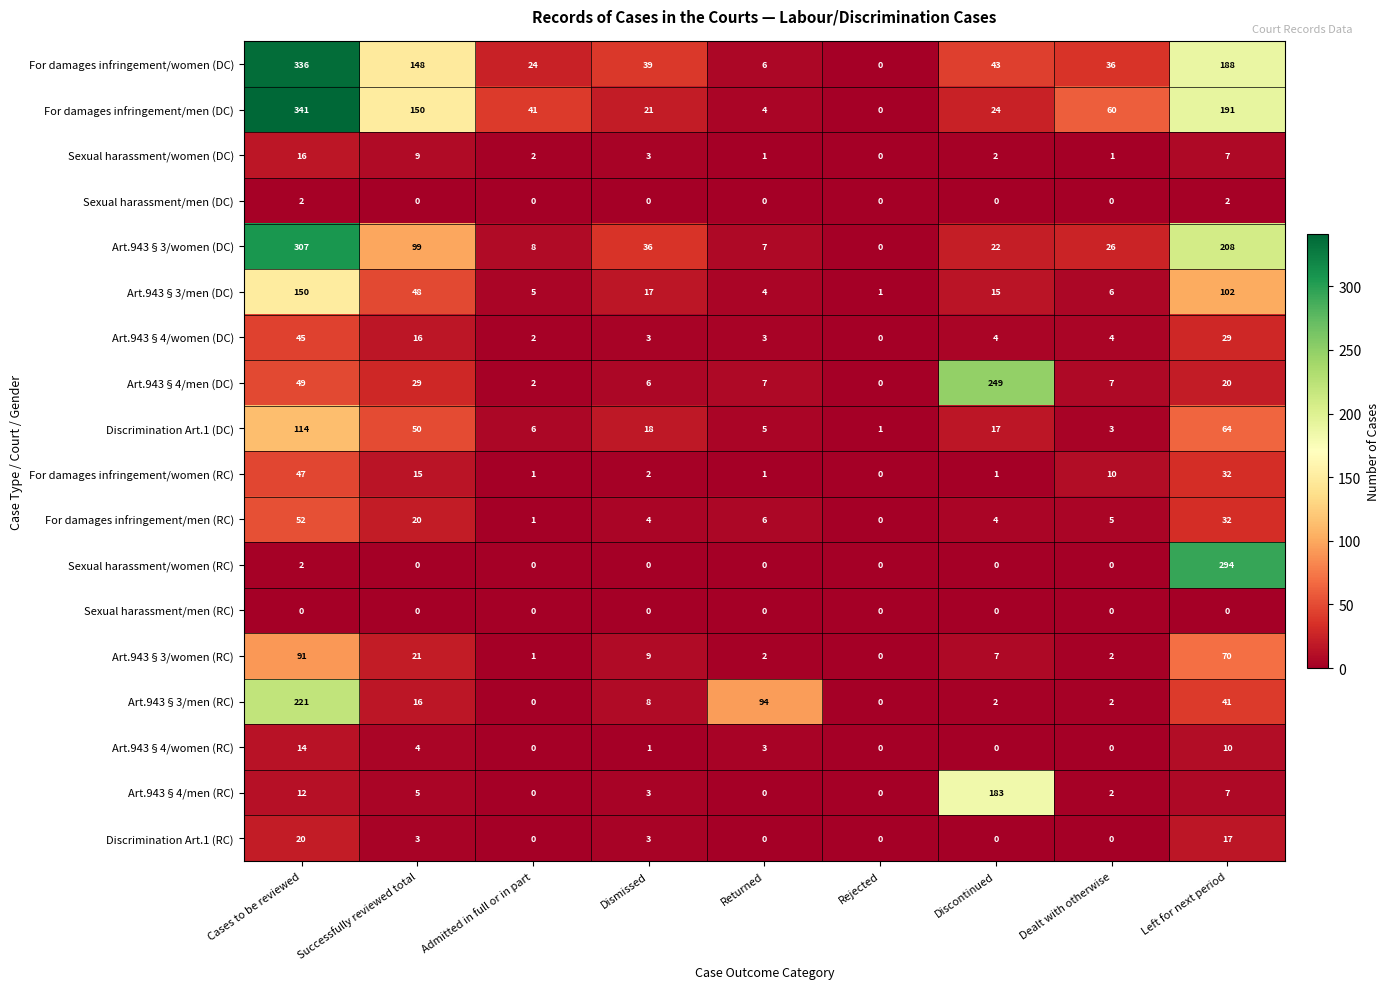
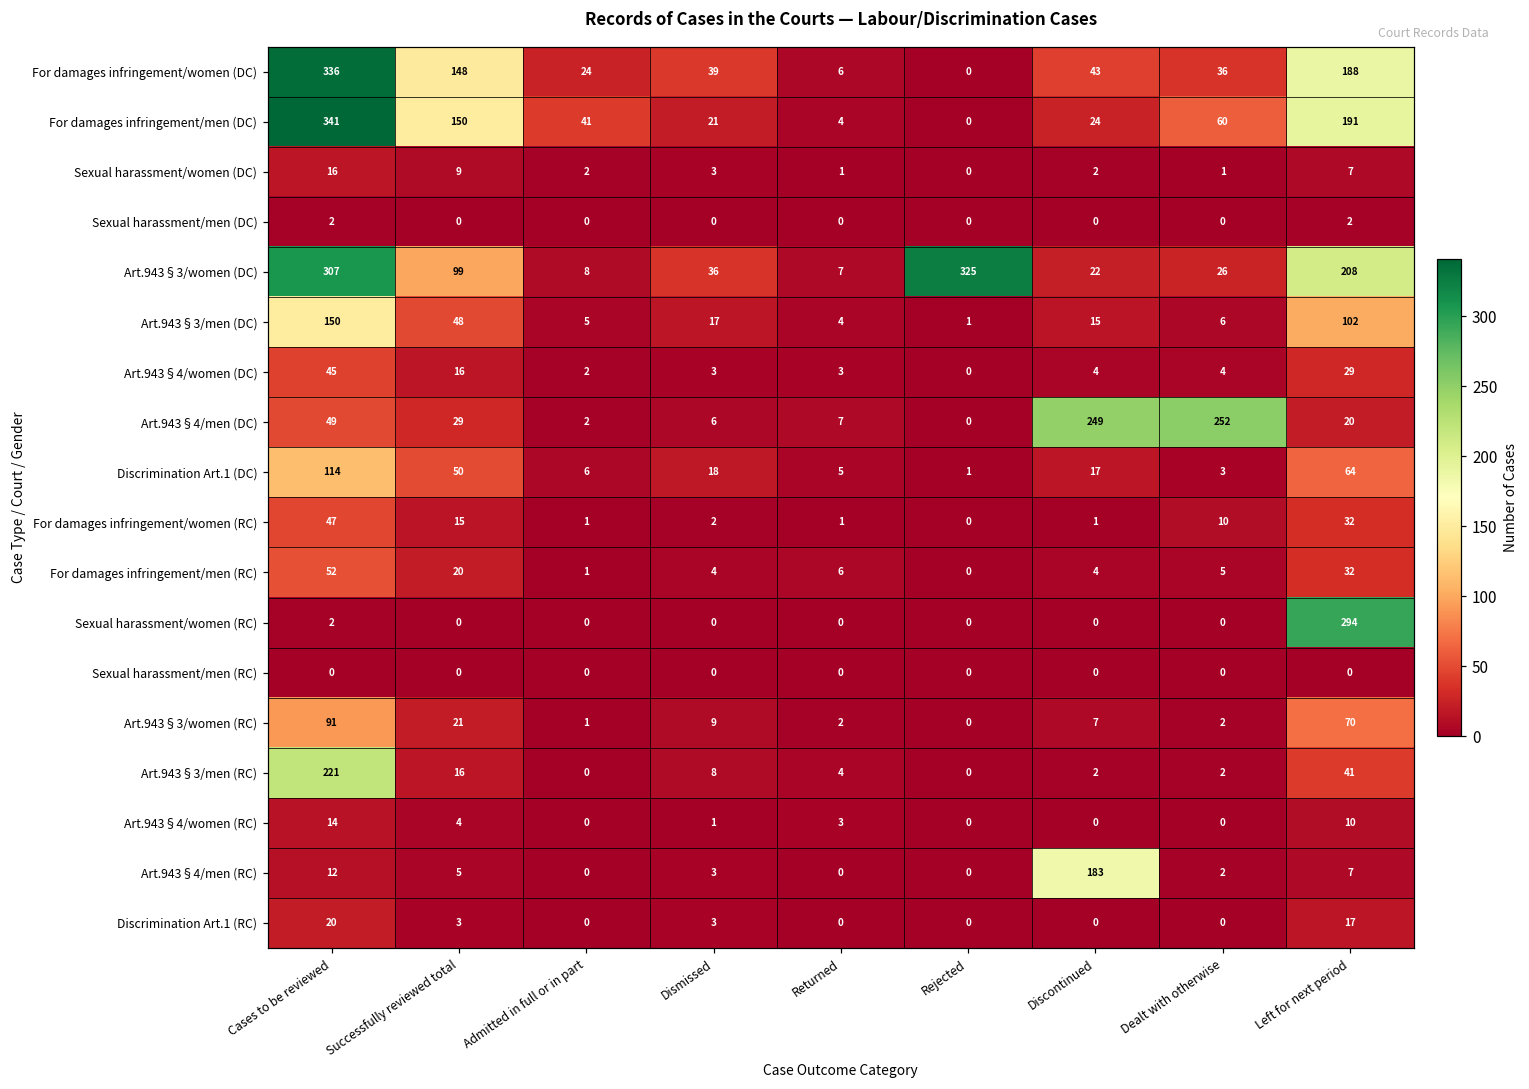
Art.943§3/women (DC), Rejected: 0 -> 325
Art.943§4/men (DC), Dealt with otherwise: 7 -> 252
Art.943§3/men (RC), Returned: 94 -> 4
